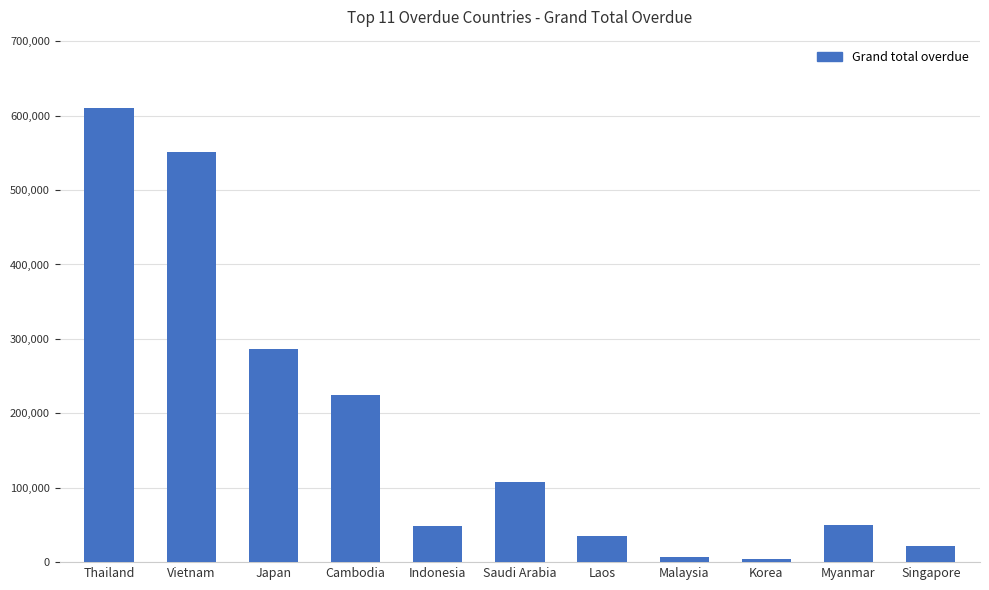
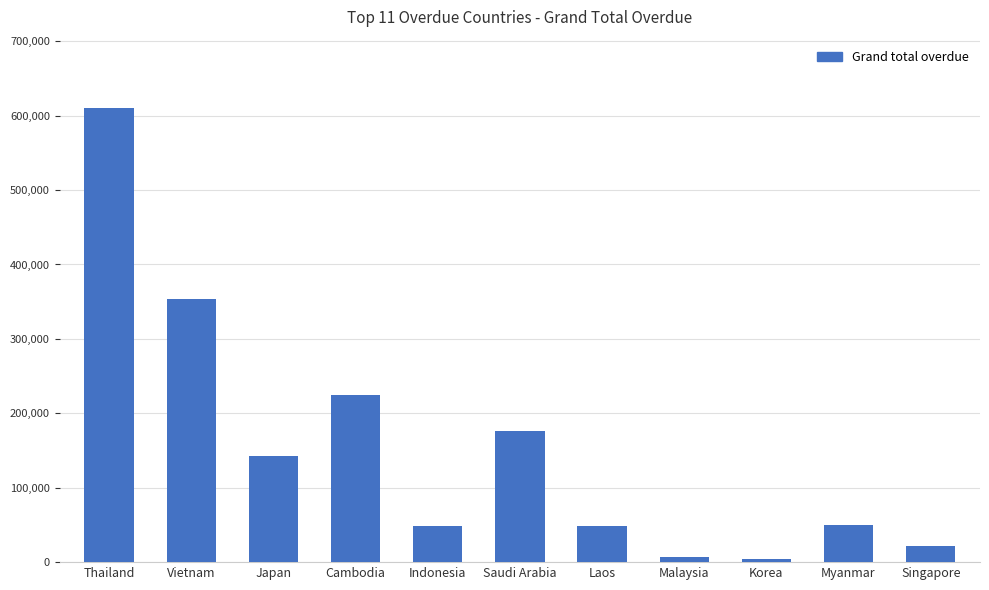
Vietnam: 550,000 -> 350,000
Japan: 290,000 -> 140,000
Saudi Arabia: 110,000 -> 180,000
Laos: 40,000 -> 50,000
